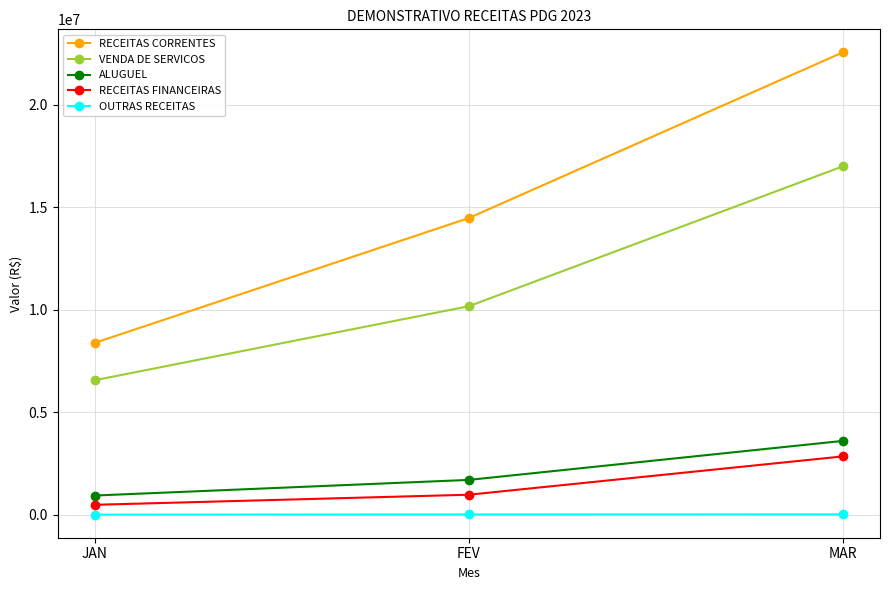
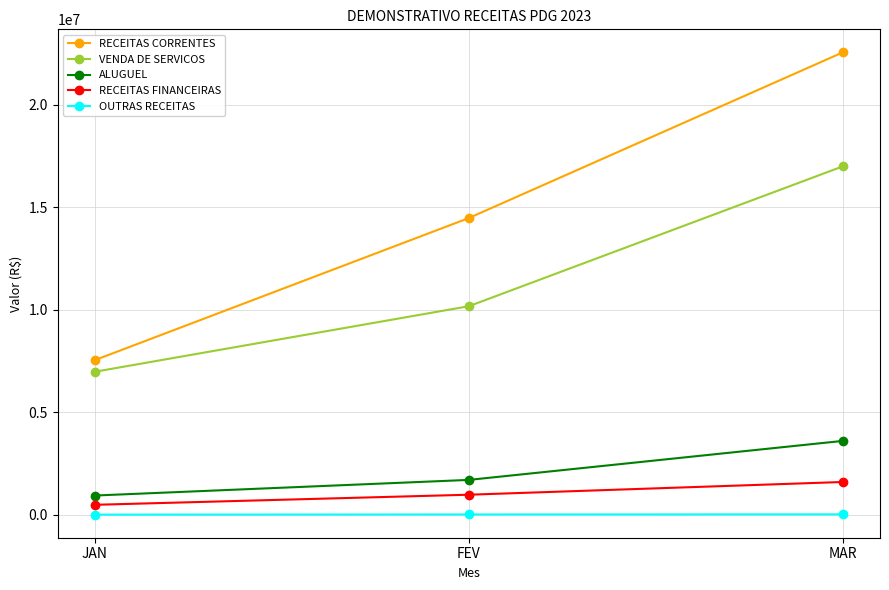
RECEITAS CORRENTES, JAN: 8400000 -> 7500000
VENDA DE SERVICOS, JAN: 6600000 -> 7000000
RECEITAS FINANCEIRAS, MAR: 2800000 -> 1600000
